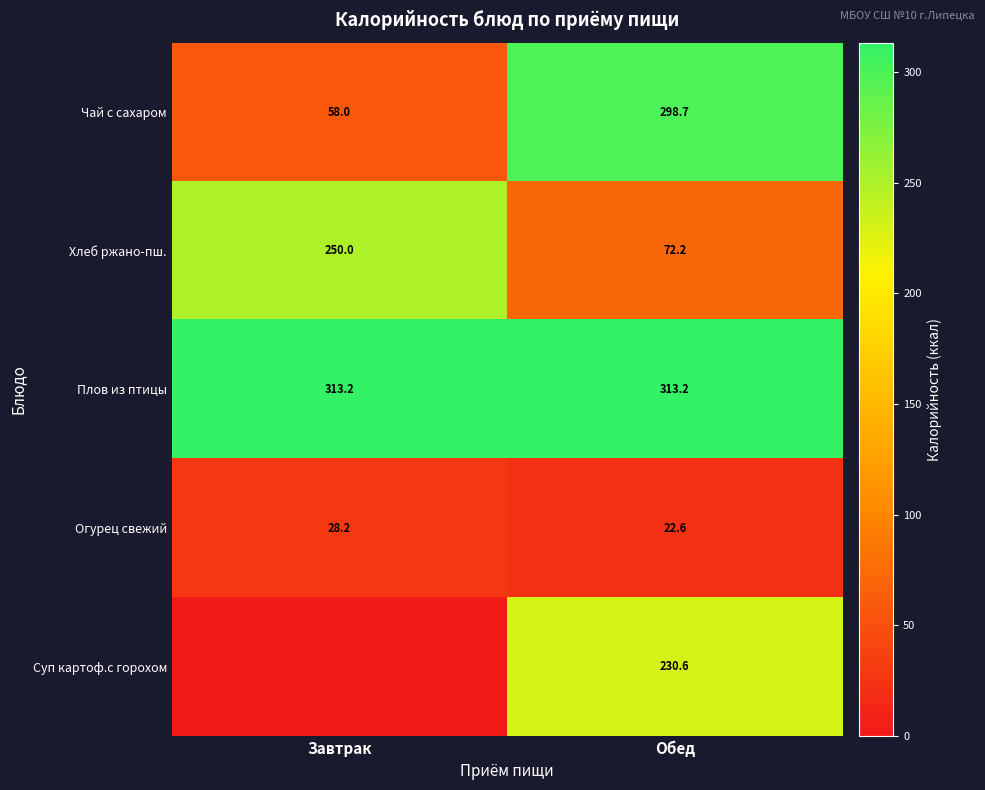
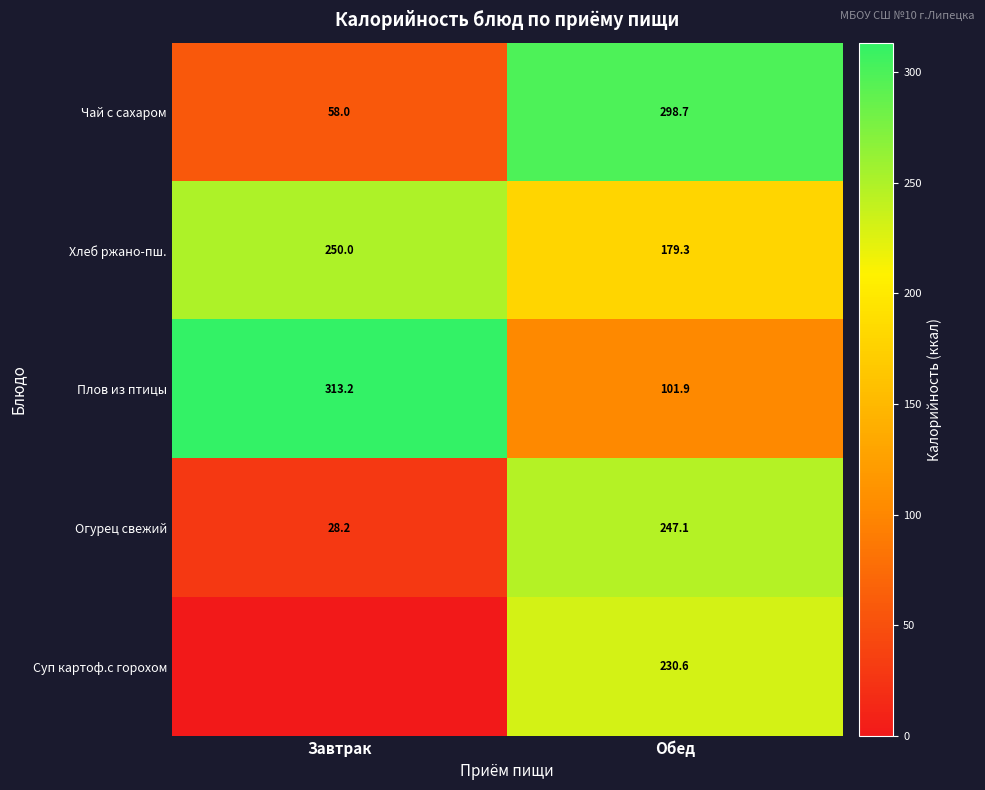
Хлеб ржано-пш., Обед: 72.2 -> 179.3
Плов из птицы, Обед: 313.2 -> 101.9
Огурец свежий, Обед: 22.6 -> 247.1
